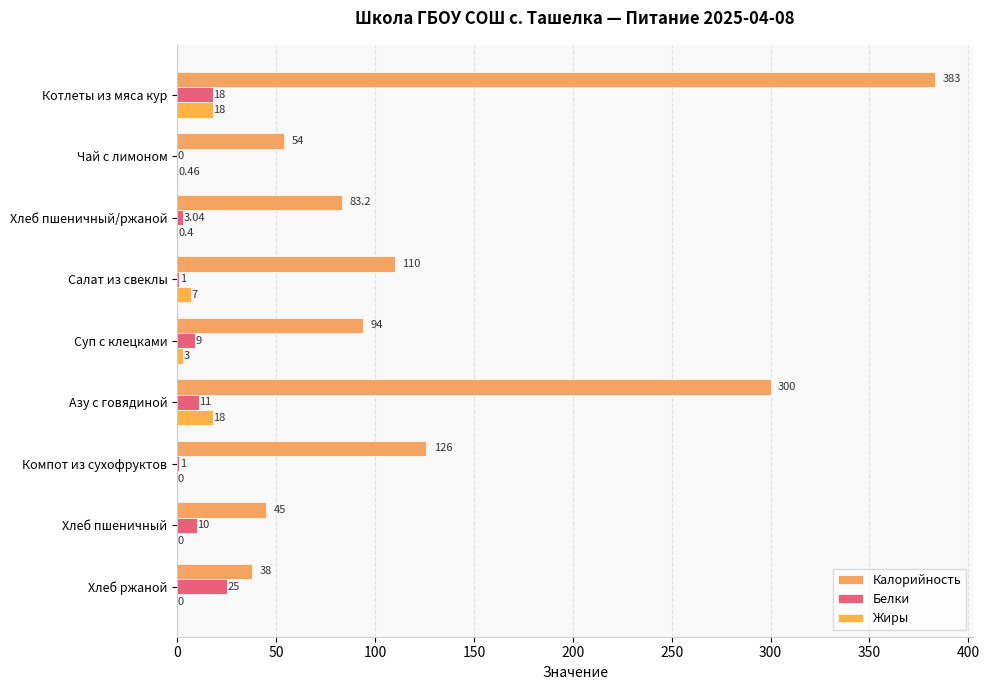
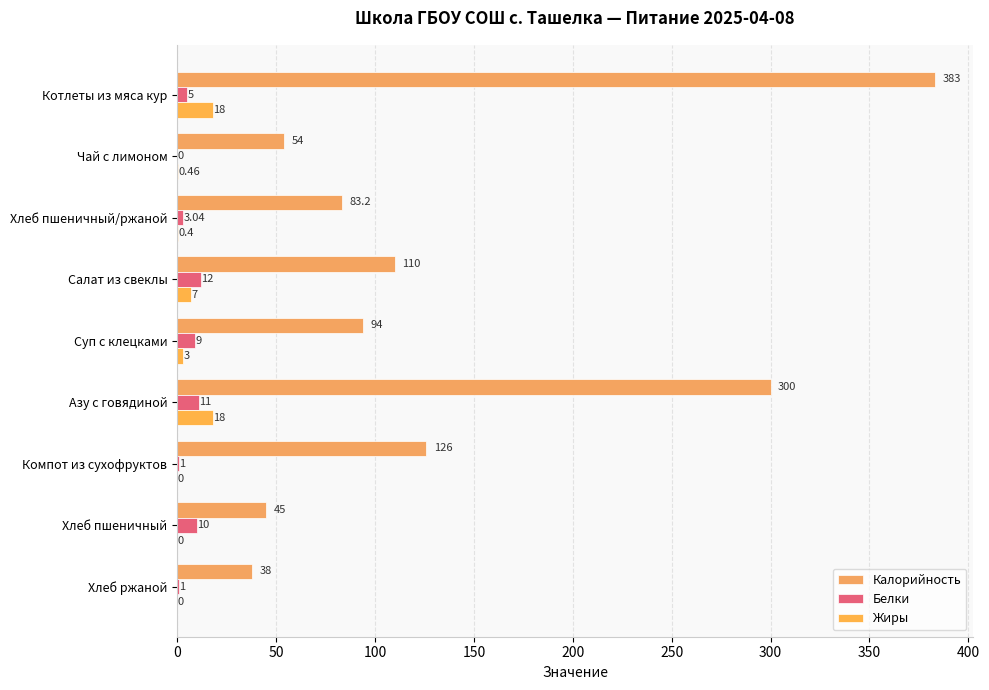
Белки, Котлеты из мяса кур: 18 -> 5
Белки, Салат из свеклы: 1 -> 12
Белки, Хлеб ржаной: 25 -> 1
